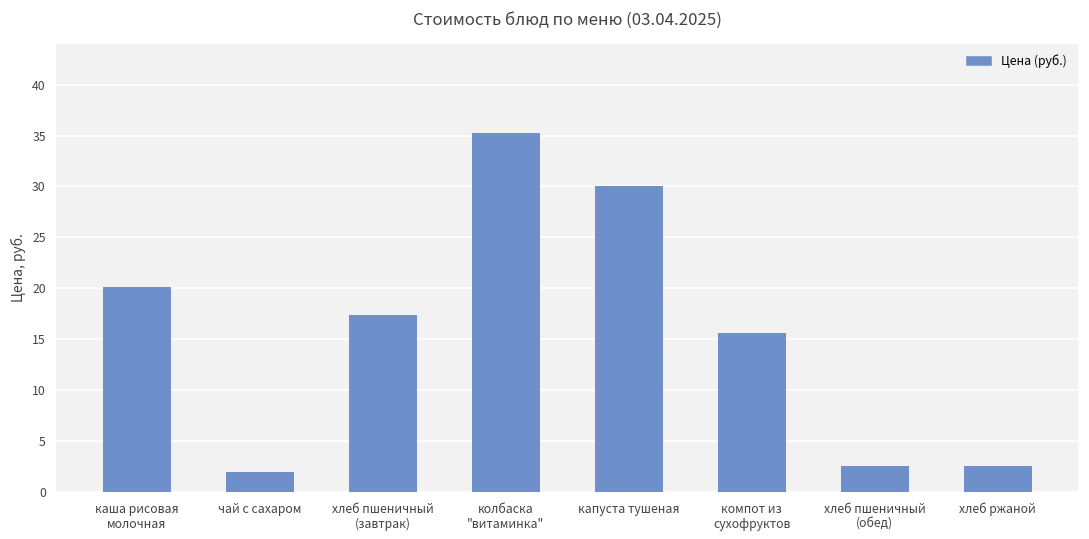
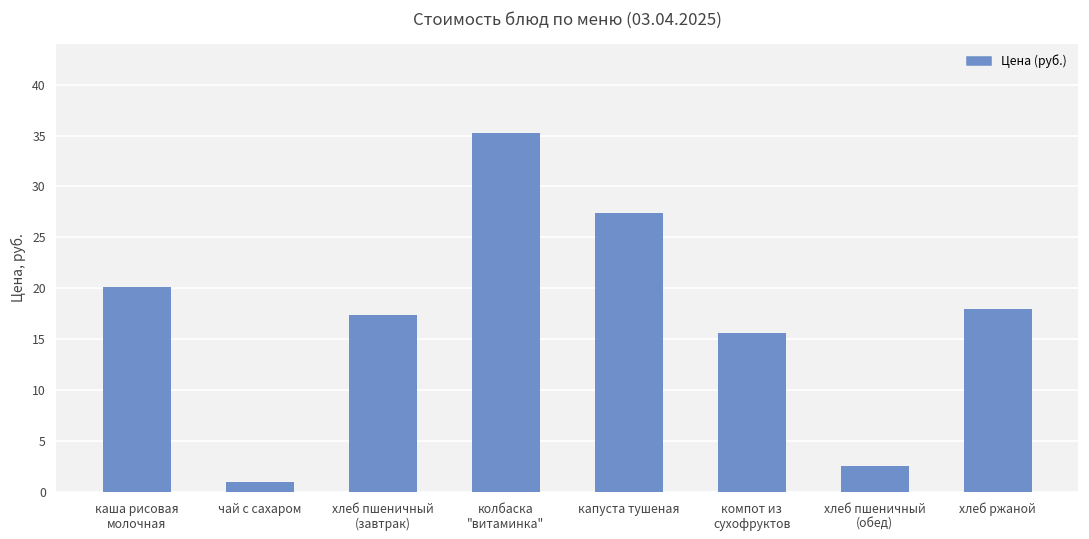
чай с сахаром: 2 -> 1
капуста тушеная: 30 -> 27
хлеб ржаной: 3 -> 18
